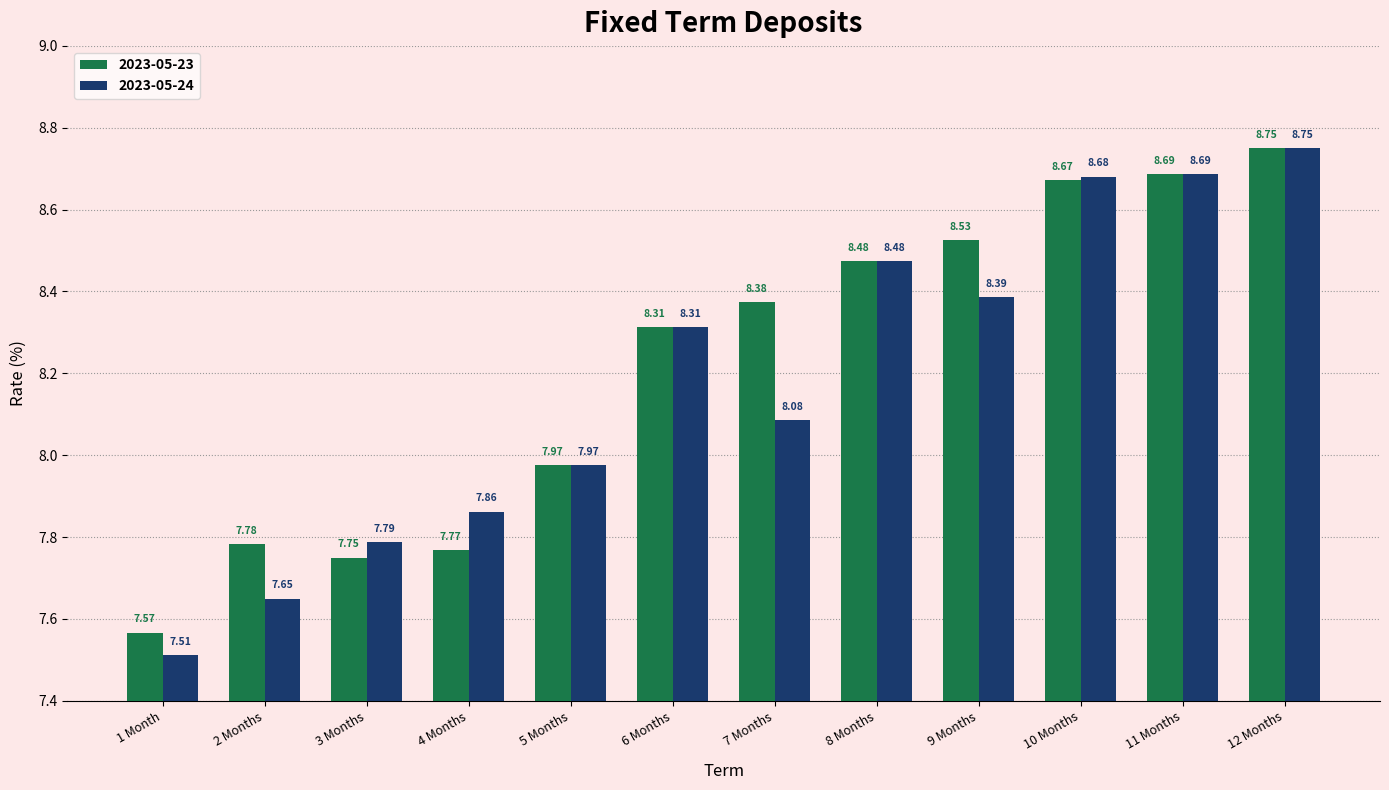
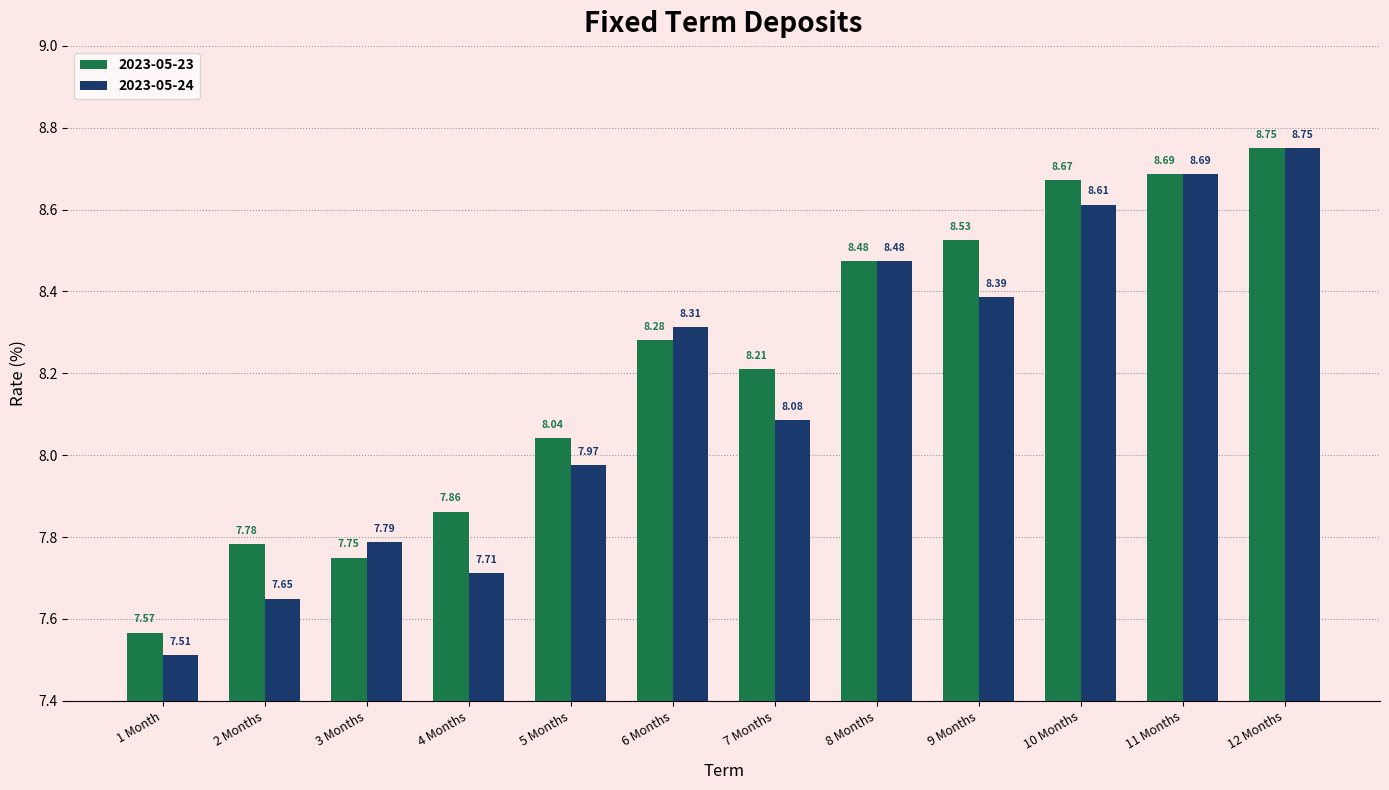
2023-05-23, 4 Months: 7.77 -> 7.86
2023-05-24, 4 Months: 7.86 -> 7.71
2023-05-23, 5 Months: 7.97 -> 8.04
2023-05-23, 6 Months: 8.31 -> 8.28
2023-05-23, 7 Months: 8.38 -> 8.21
2023-05-24, 10 Months: 8.68 -> 8.61
